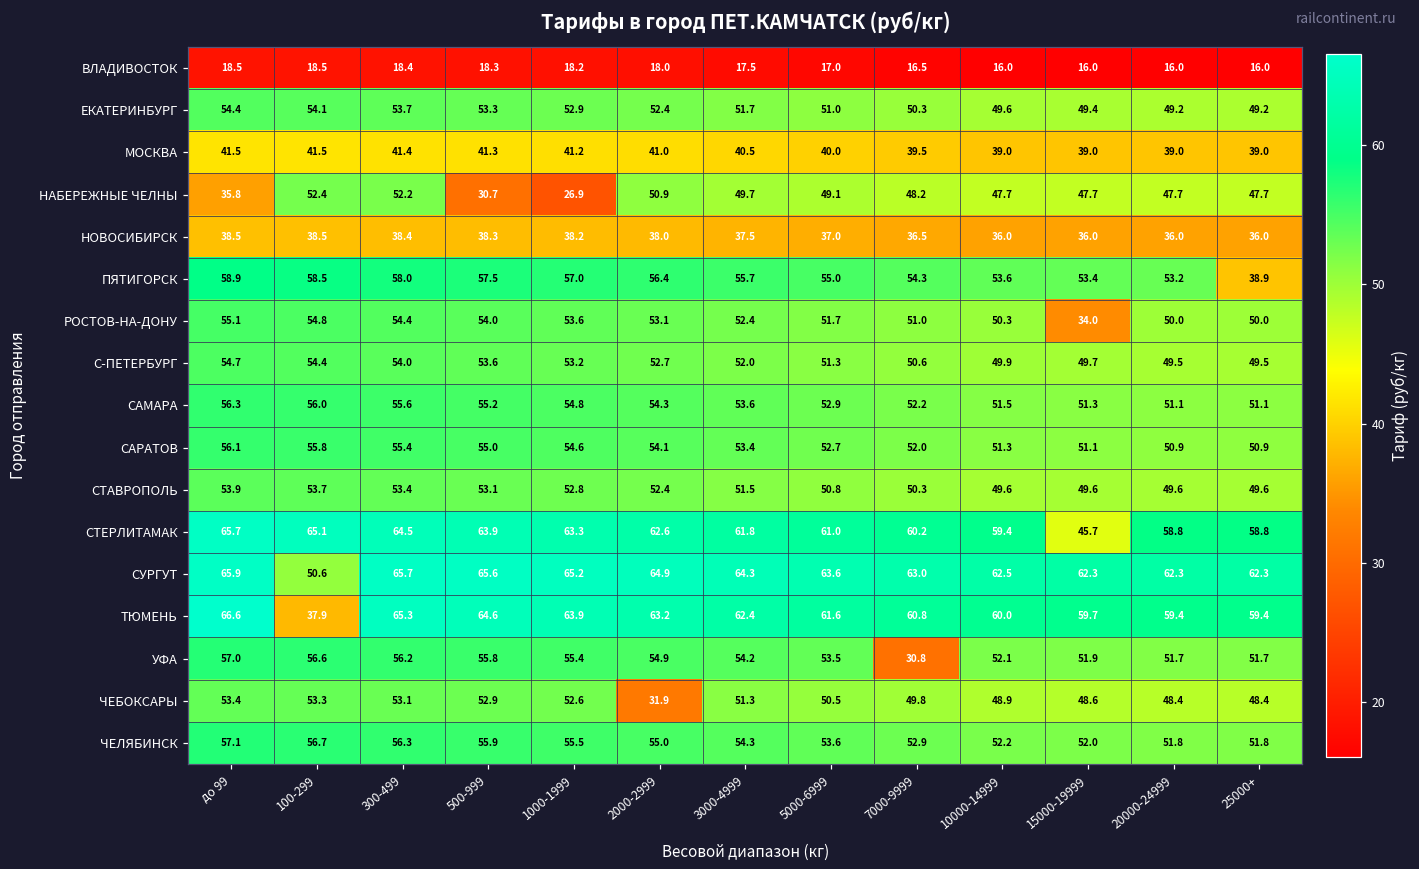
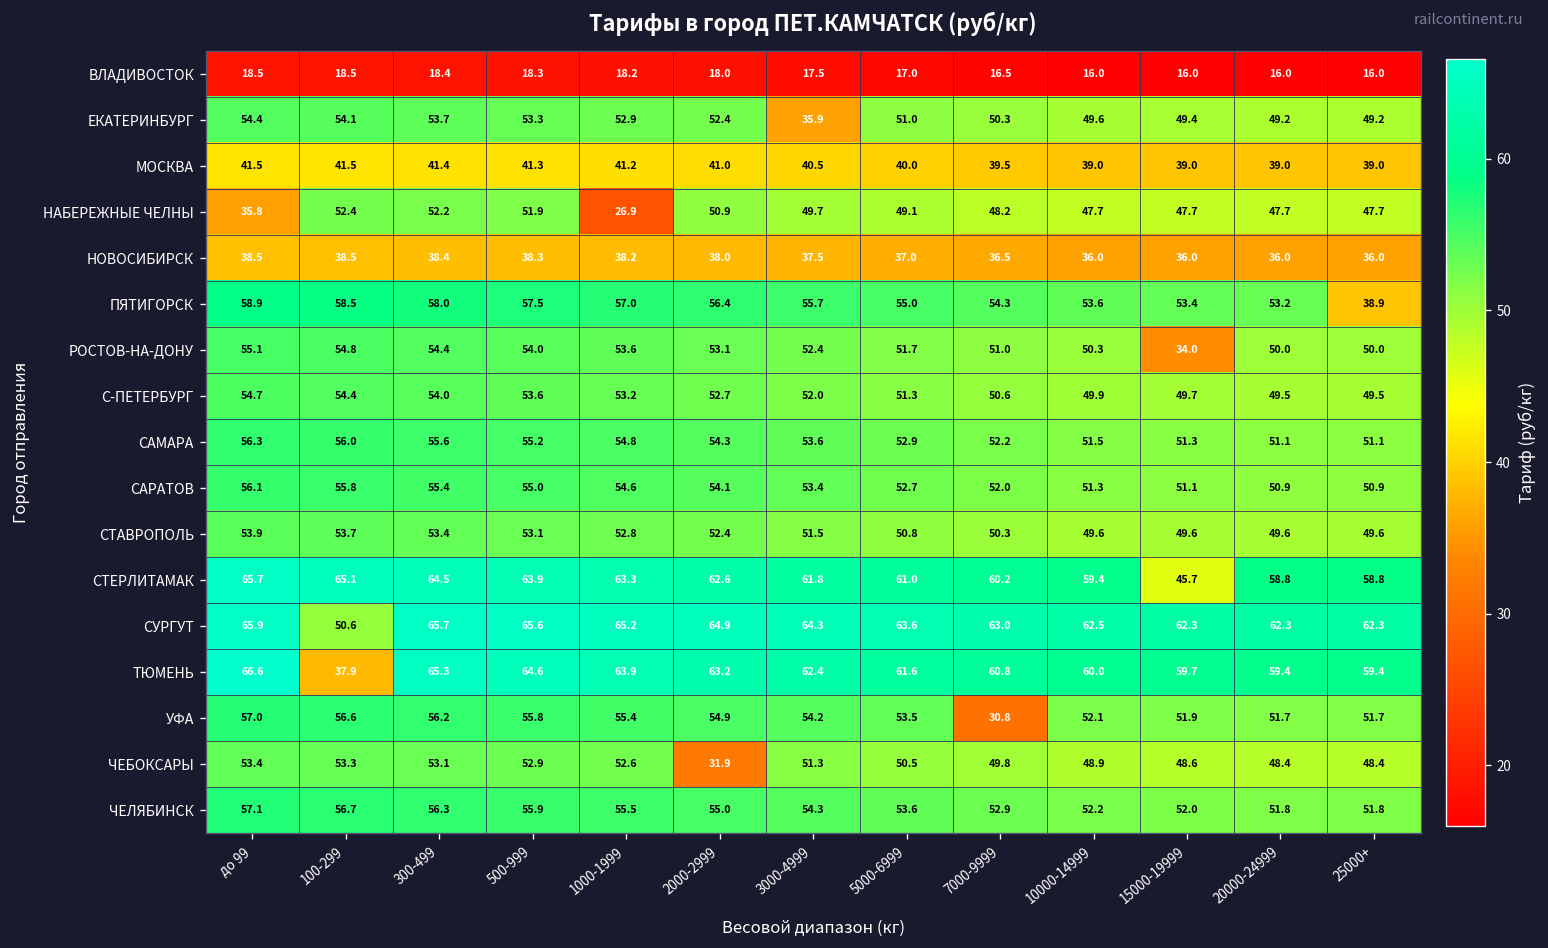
ЕКАТЕРИНБУРГ, 3000-4999: 51.7 -> 35.9
НАБЕРЕЖНЫЕ ЧЕЛНЫ, 500-999: 30.7 -> 51.9
